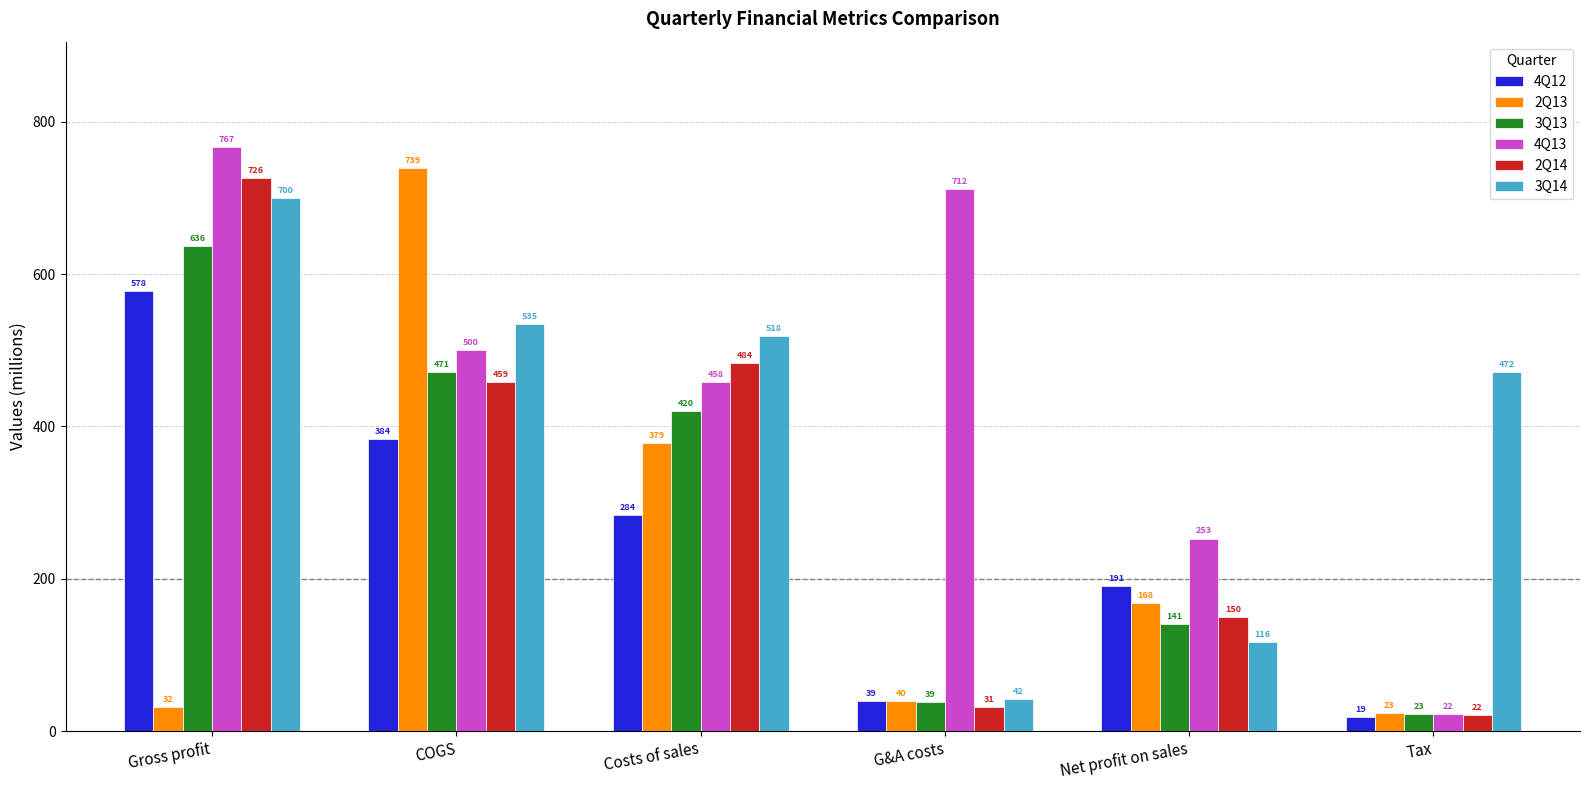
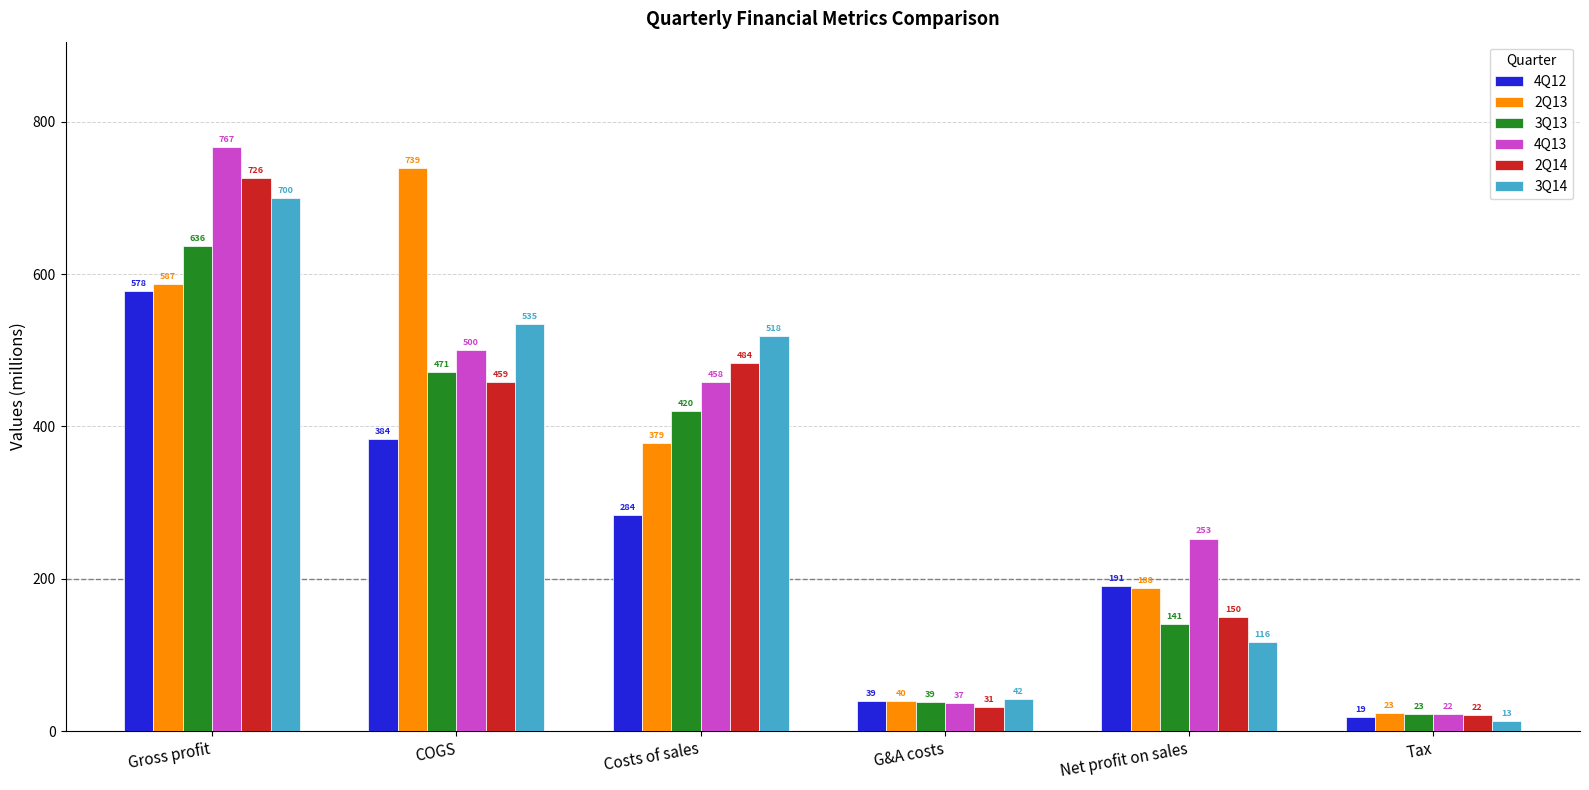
2Q13, Gross profit: 32 -> 587
4Q13, G&A costs: 712 -> 37
2Q13, Net profit on sales: 168 -> 188
3Q14, Tax: 472 -> 13
